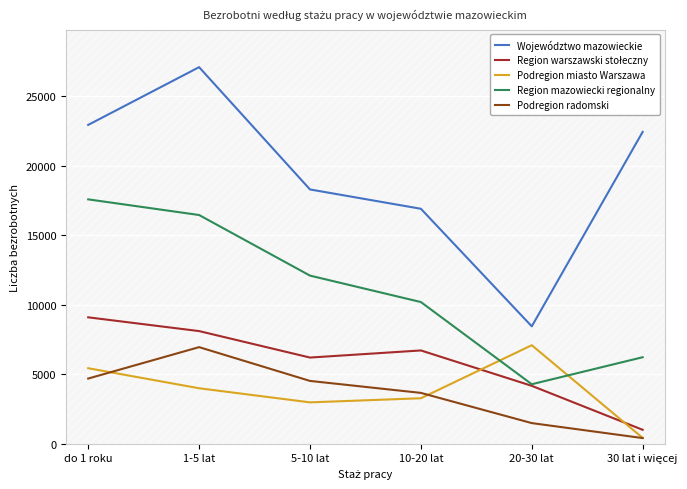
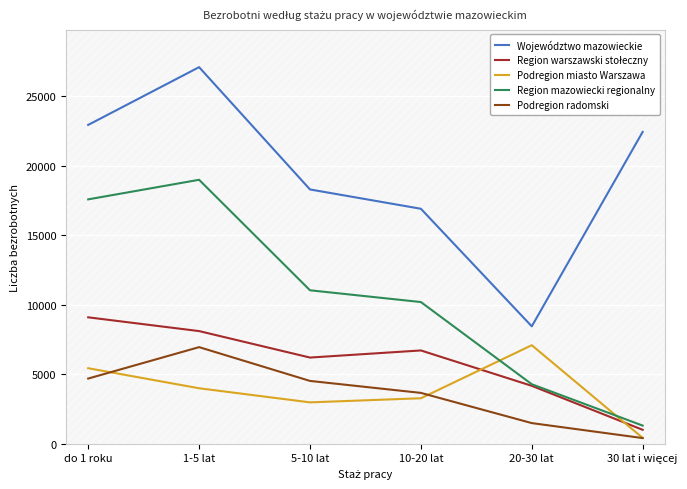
Region mazowiecki regionalny, 1-5 lat: 16500 -> 19000
Region mazowiecki regionalny, 5-10 lat: 12100 -> 11000
Region mazowiecki regionalny, 30 lat i więcej: 6200 -> 1300
